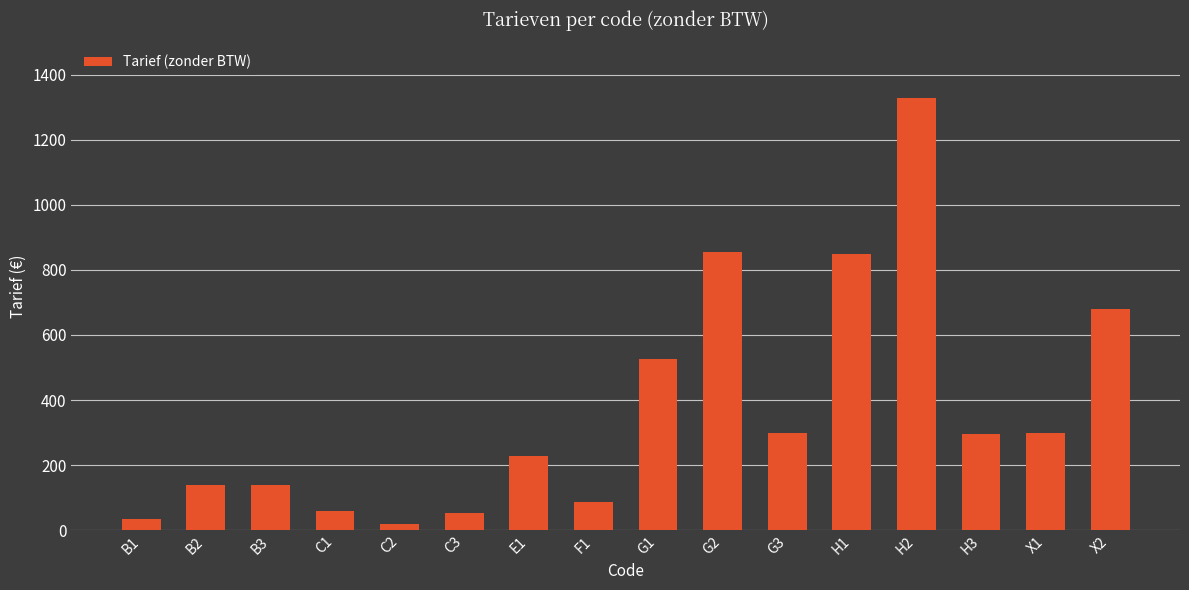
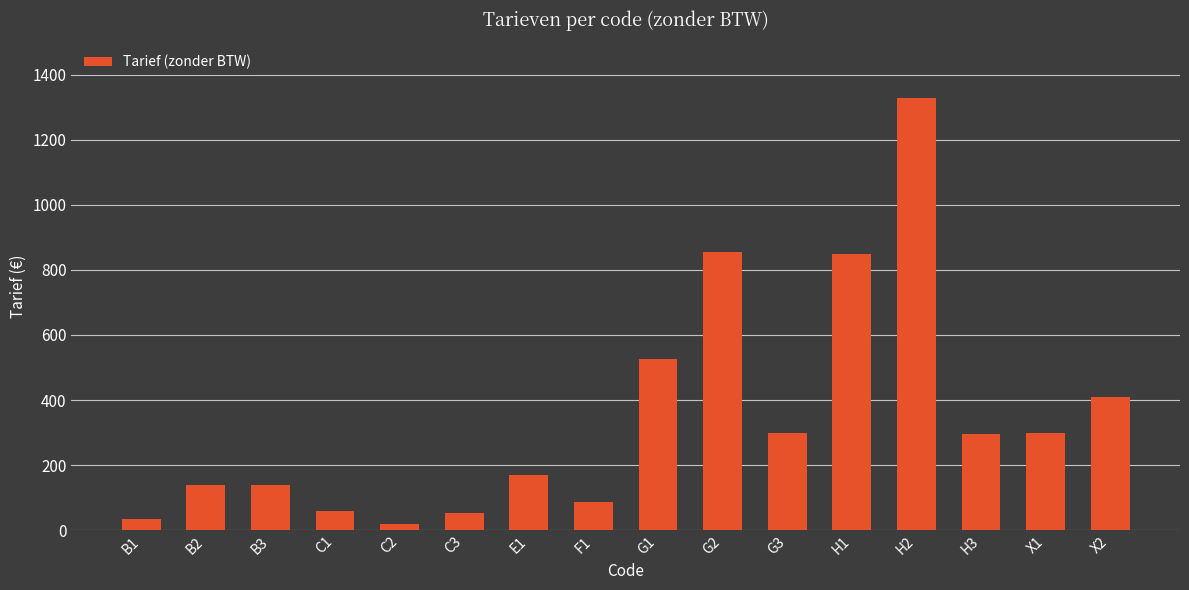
E1: 230 -> 170
X2: 680 -> 410
